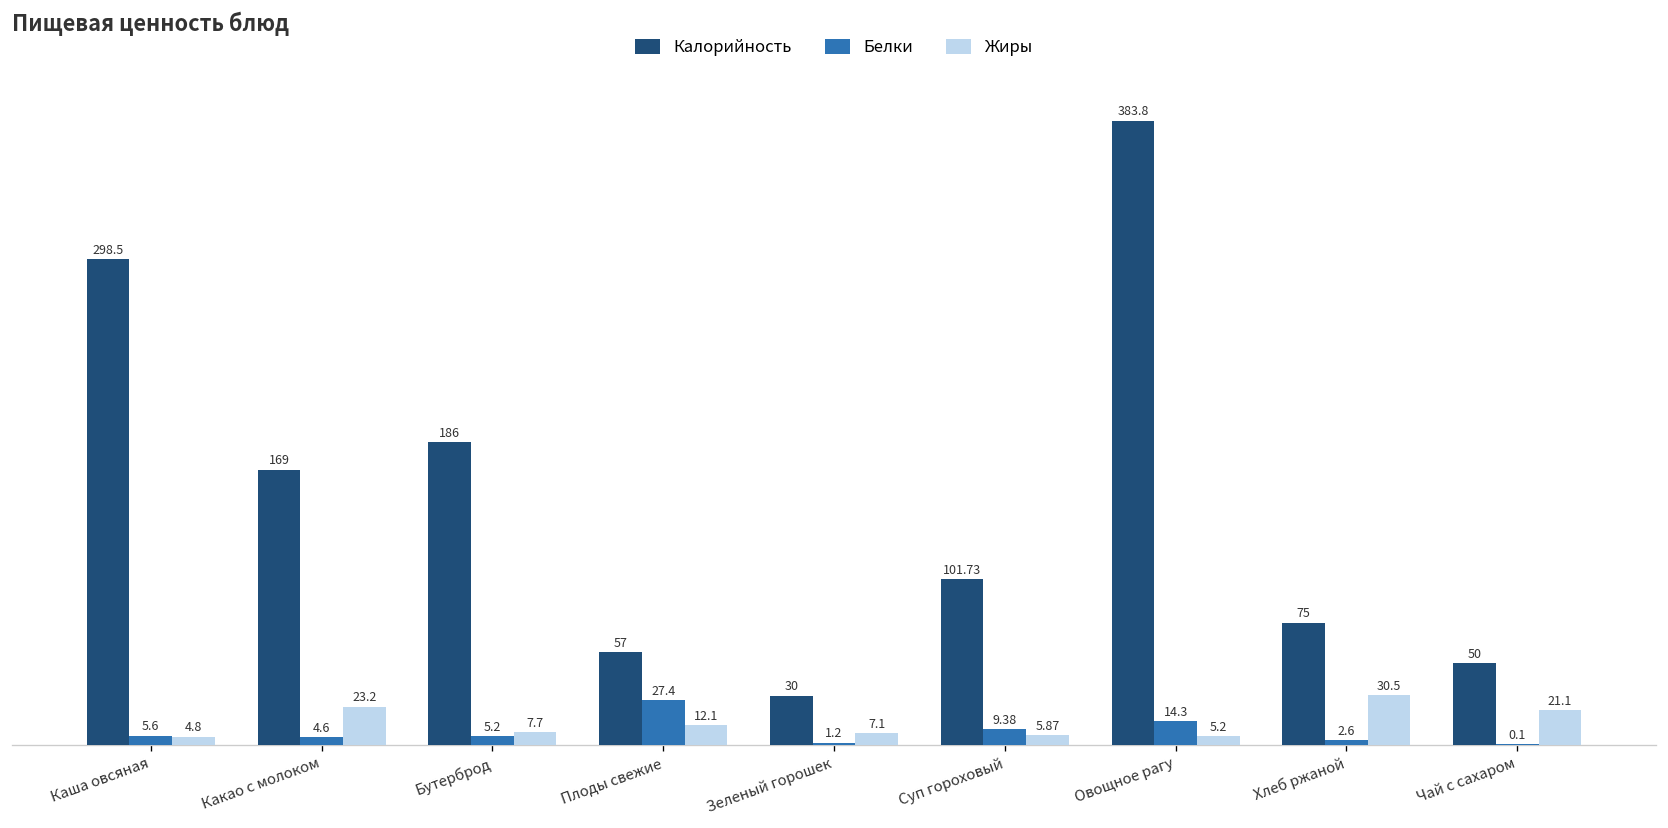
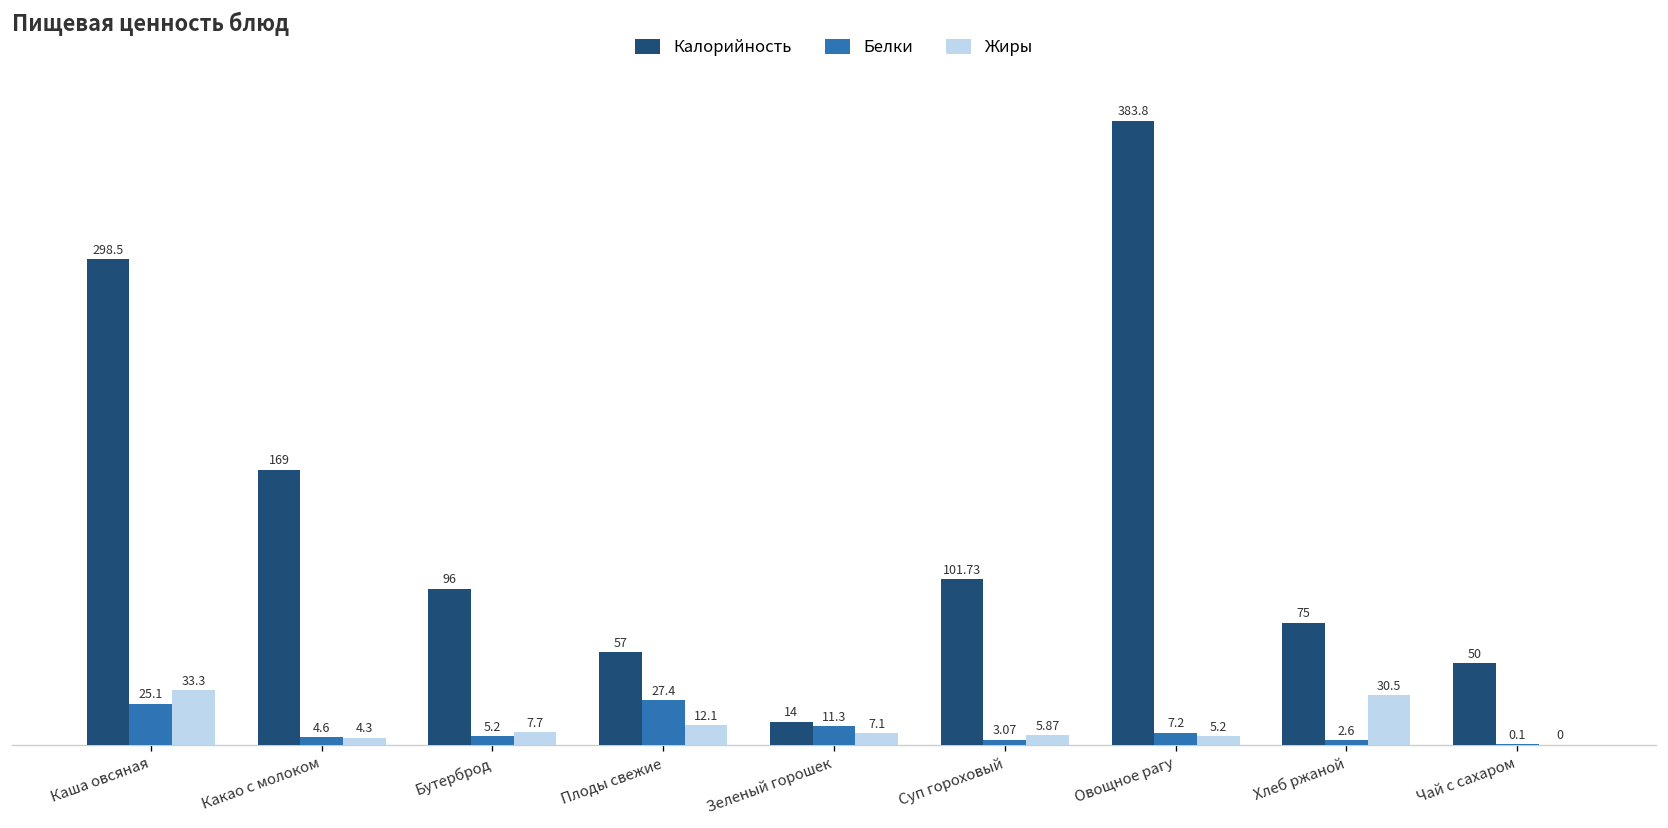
Белки, Каша овсяная: 5.6 -> 25.1
Жиры, Каша овсяная: 4.8 -> 33.3
Жиры, Какао с молоком: 23.2 -> 4.3
Калорийность, Бутерброд: 186 -> 96
Калорийность, Зеленый горошек: 30 -> 14
Белки, Зеленый горошек: 1.2 -> 11.3
Белки, Суп гороховый: 9.38 -> 3.07
Белки, Овощное рагу: 14.3 -> 7.2
Жиры, Чай с сахаром: 21.1 -> 0
